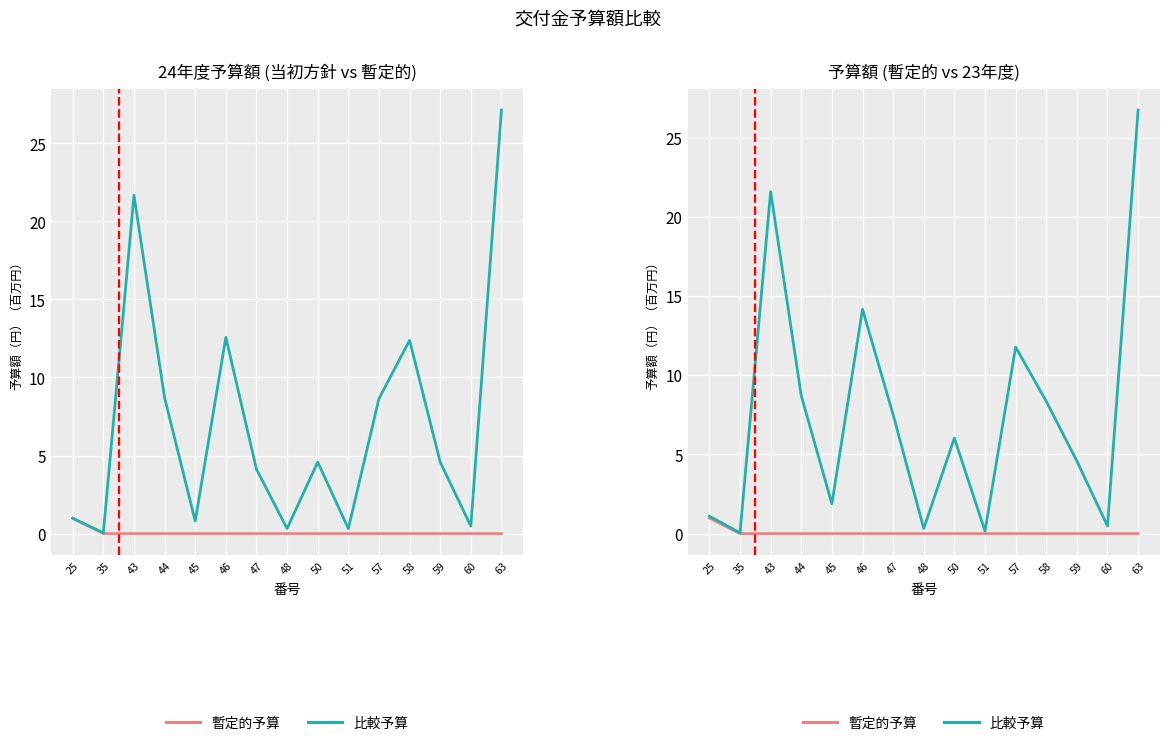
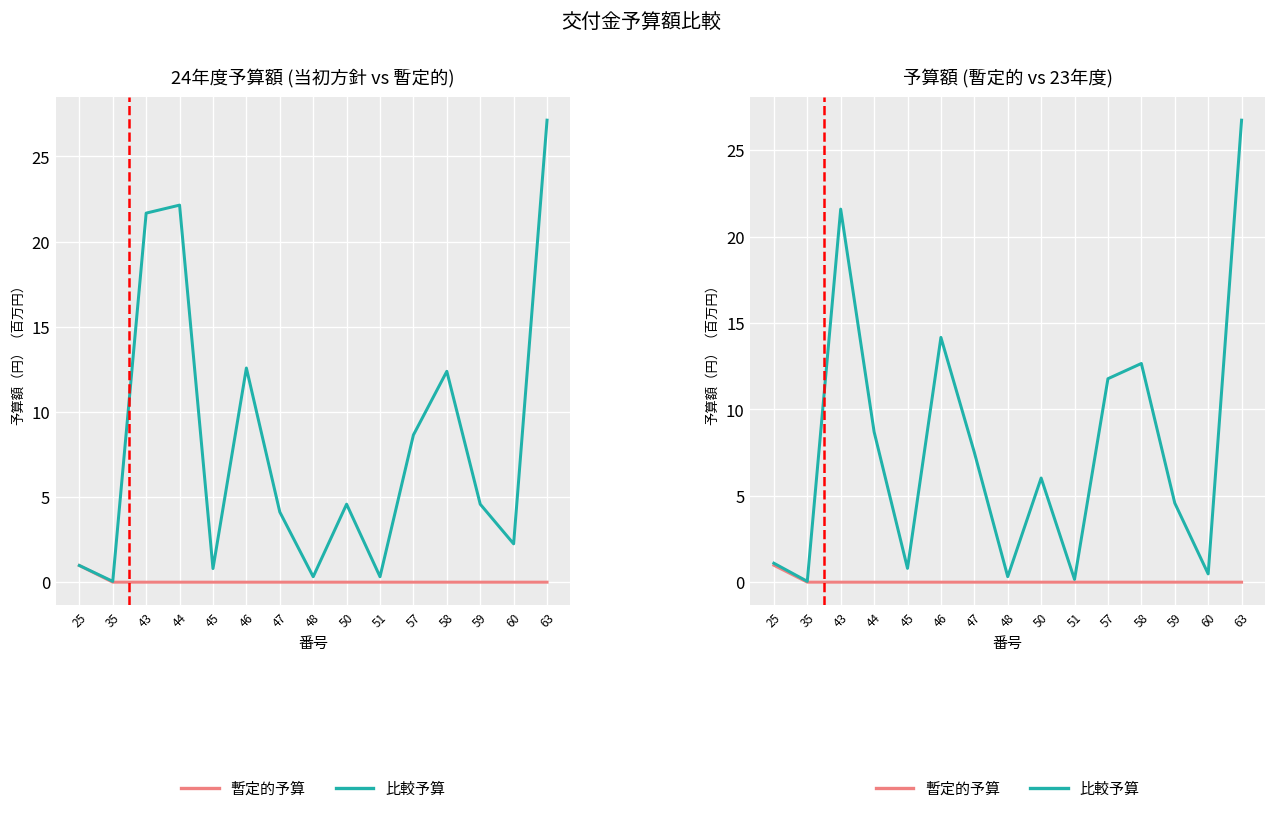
24年度予算額 (当初方針 vs 暫定的), 比較予算, 44: 8.7 -> 22.1
24年度予算額 (当初方針 vs 暫定的), 比較予算, 60: 0.5 -> 2.3
予算額 (暫定的 vs 23年度), 比較予算, 45: 1.9 -> 0.8
予算額 (暫定的 vs 23年度), 比較予算, 58: 8.4 -> 12.7
